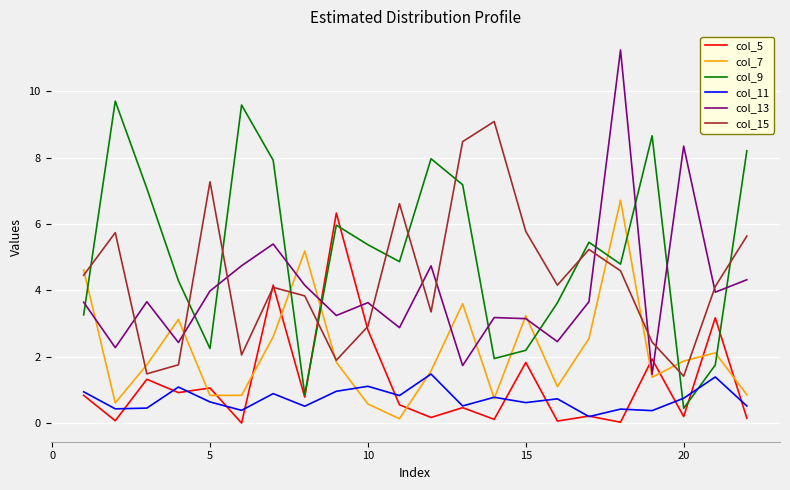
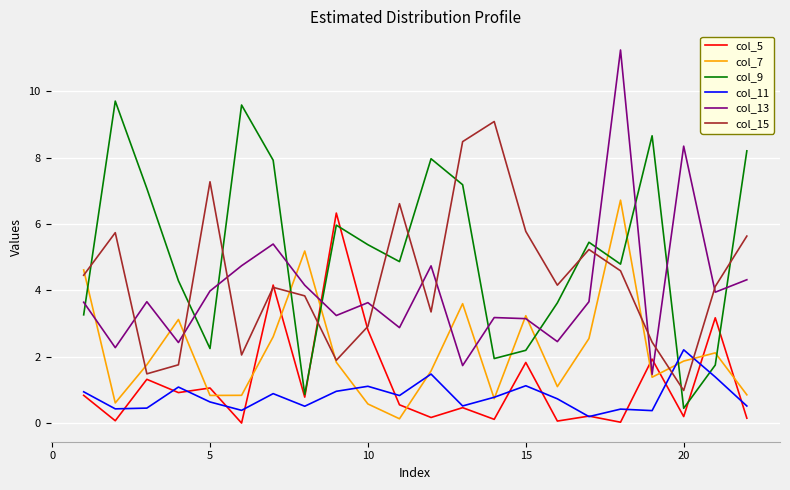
col_11, 15: 0.6 -> 1.1
col_11, 20: 0.7 -> 2.2
col_15, 20: 1.4 -> 1.0
